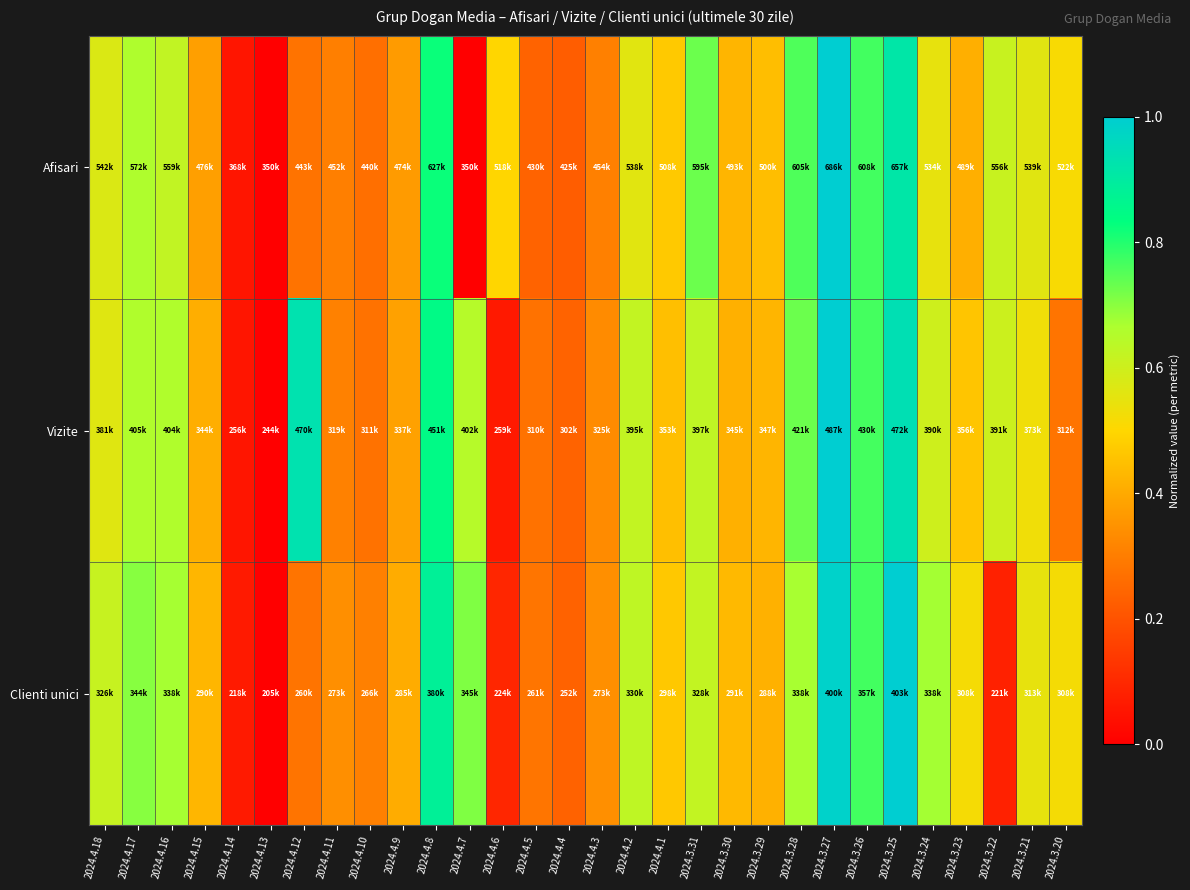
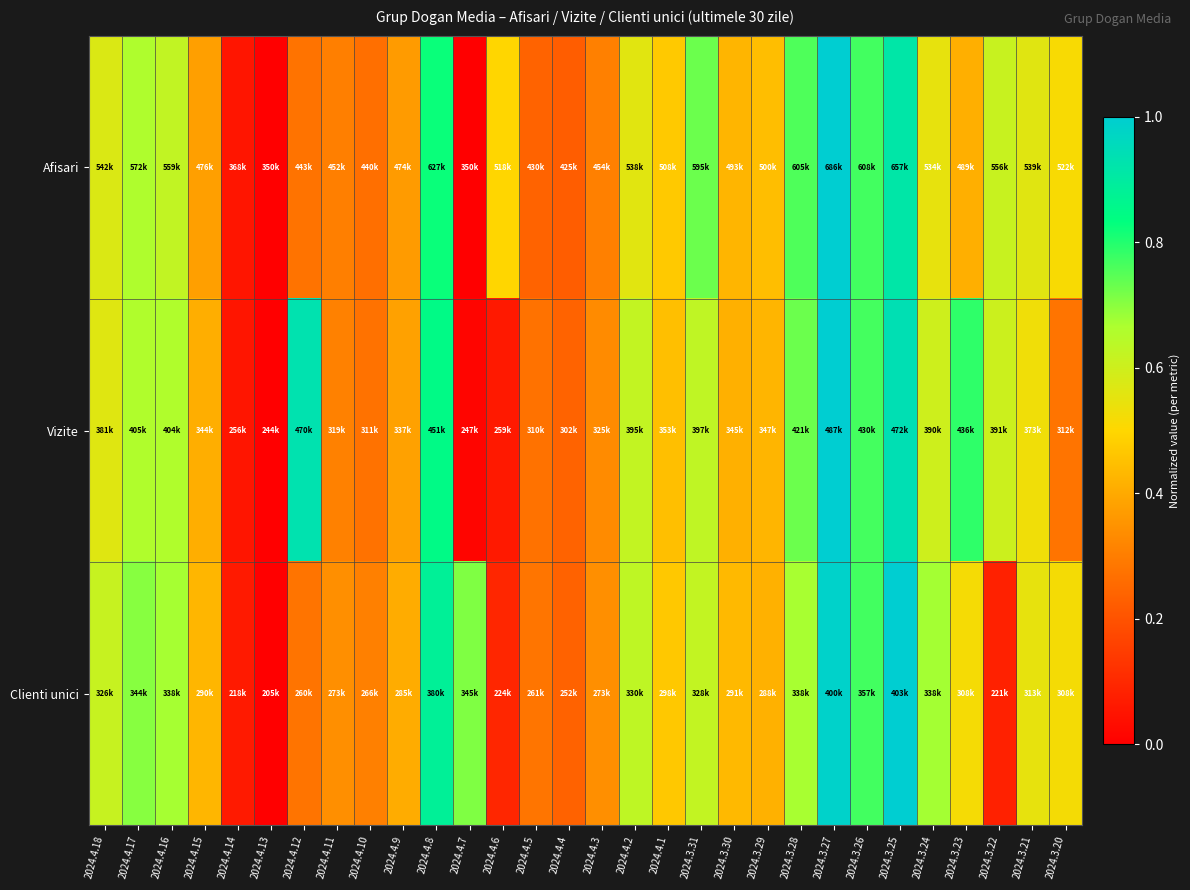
Vizite, 2024.4.7: 402k -> 247k
Vizite, 2024.3.23: 356k -> 436k
